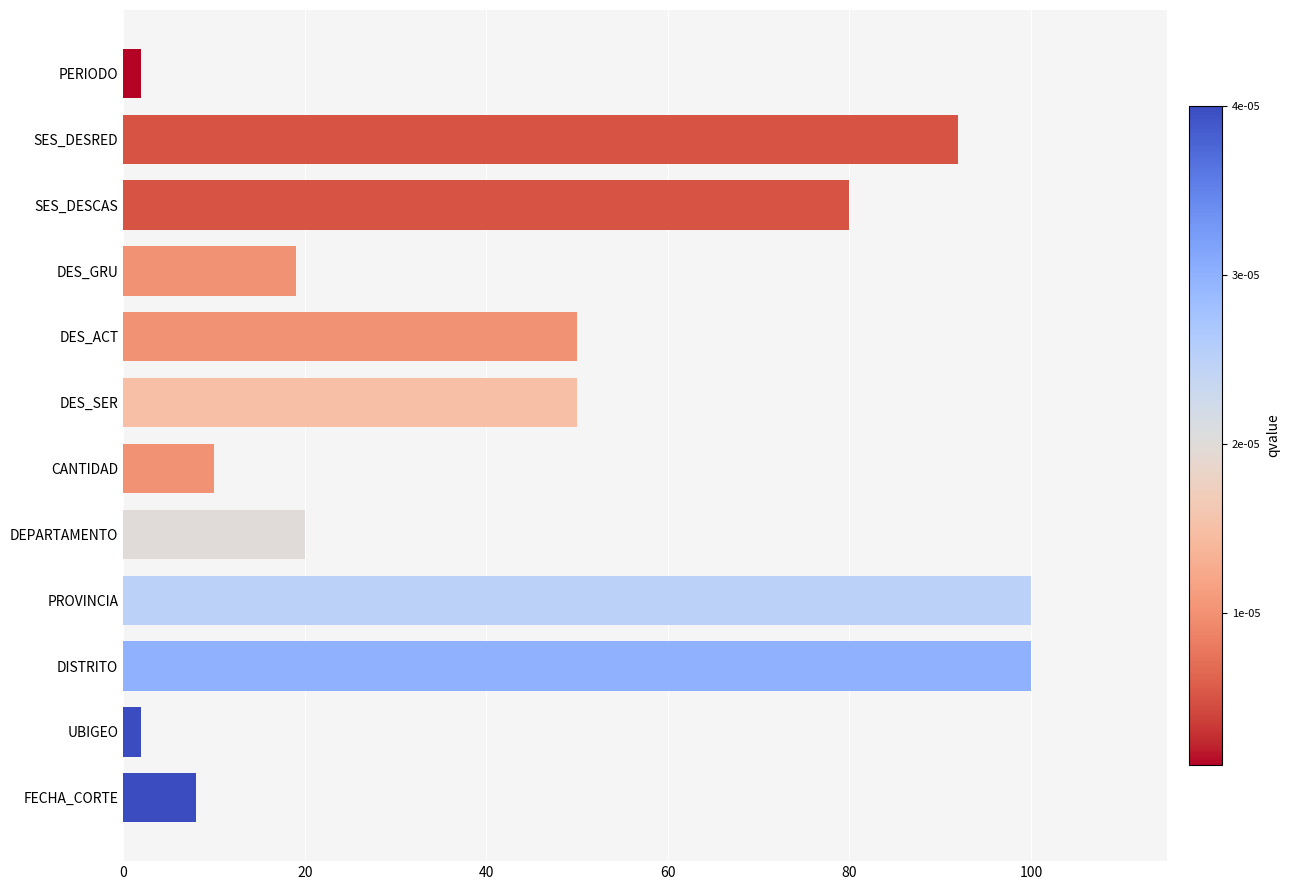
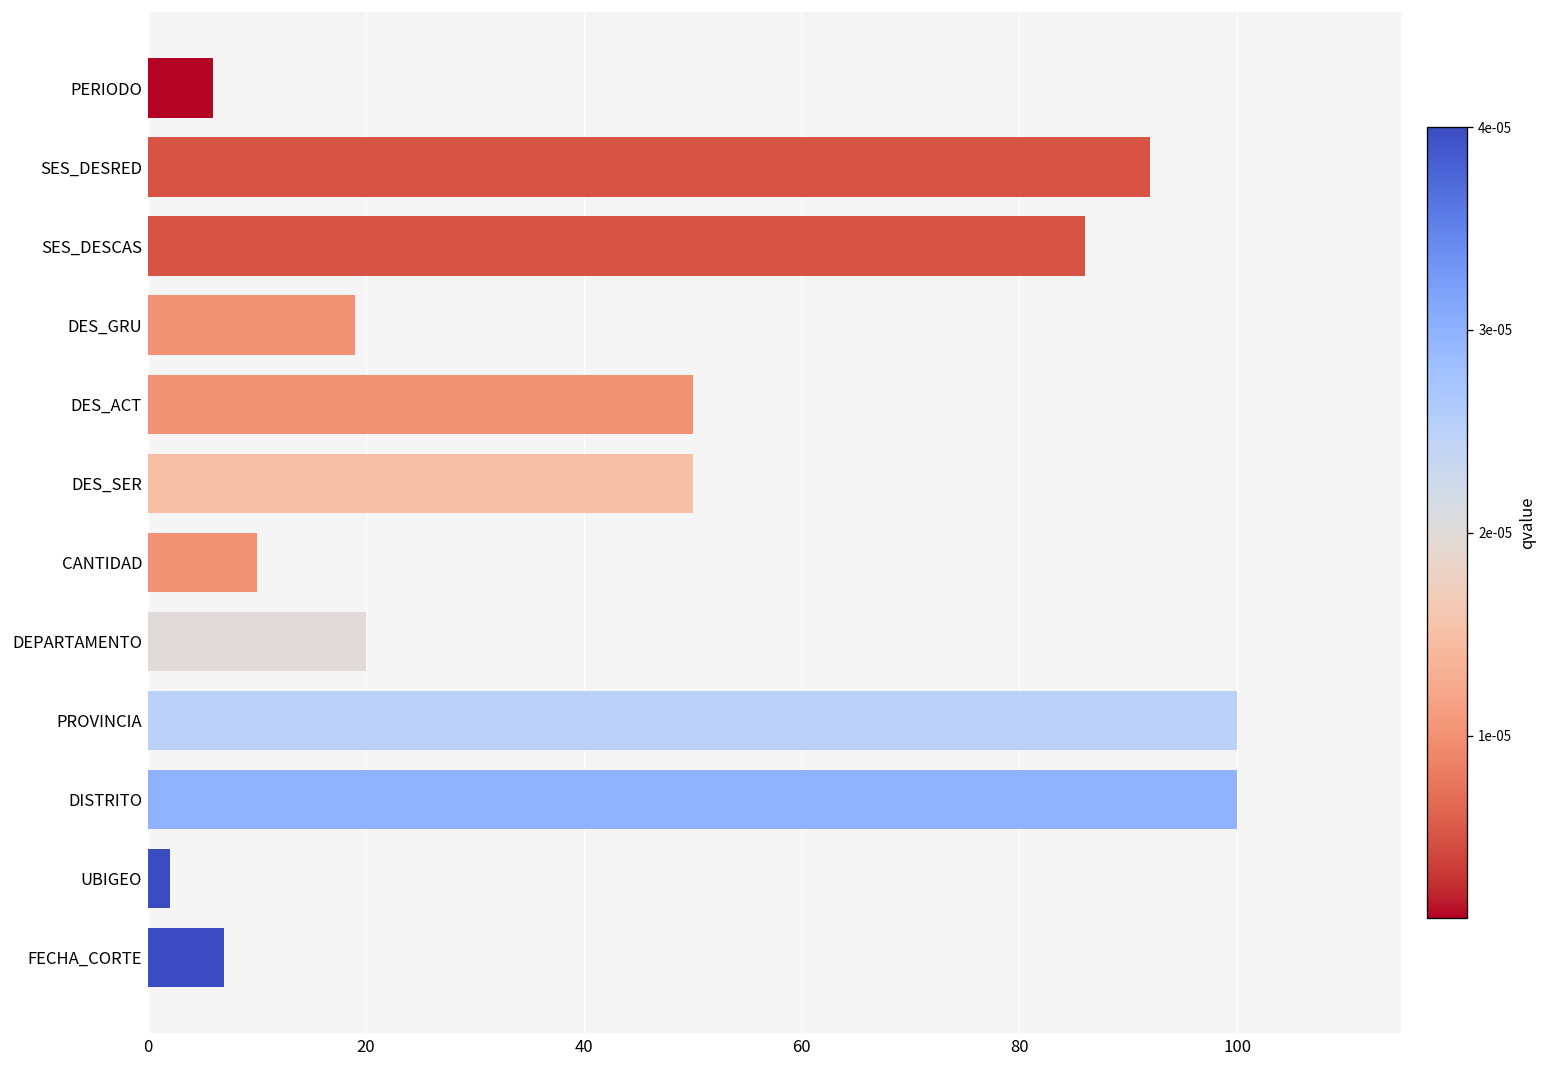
PERIODO: 2 -> 6
SES_DESCAS: 80 -> 86
FECHA_CORTE: 8 -> 7
